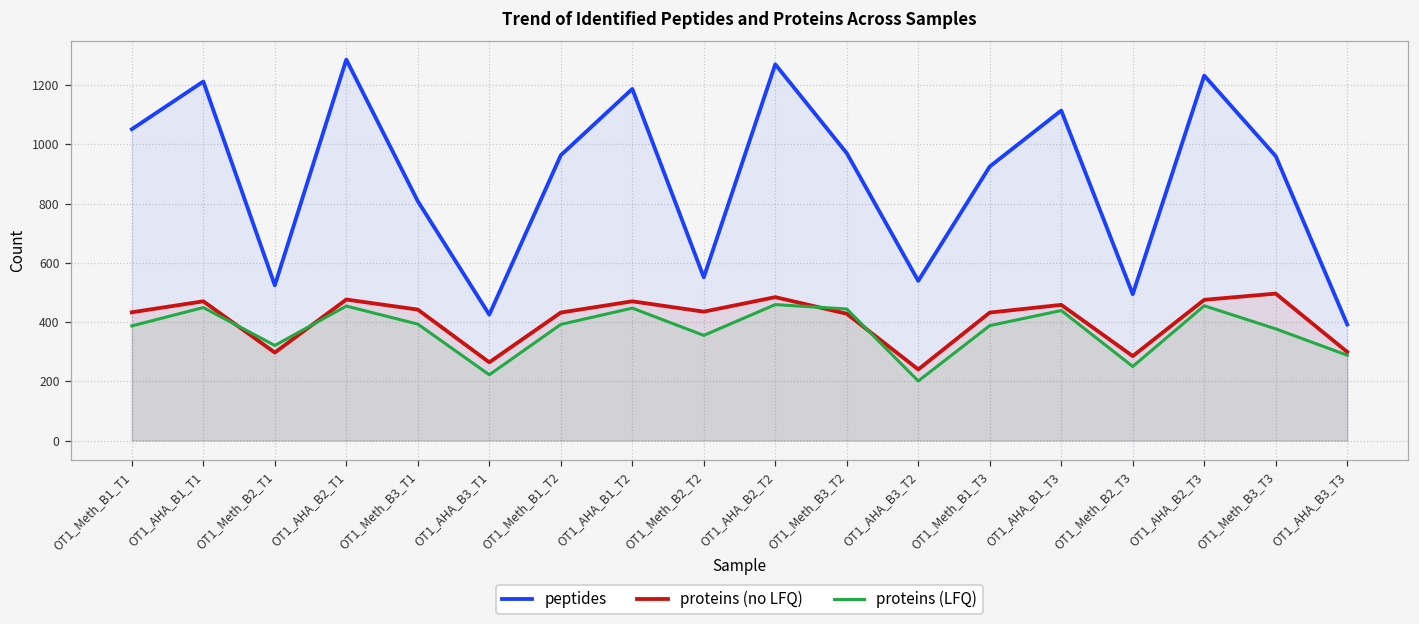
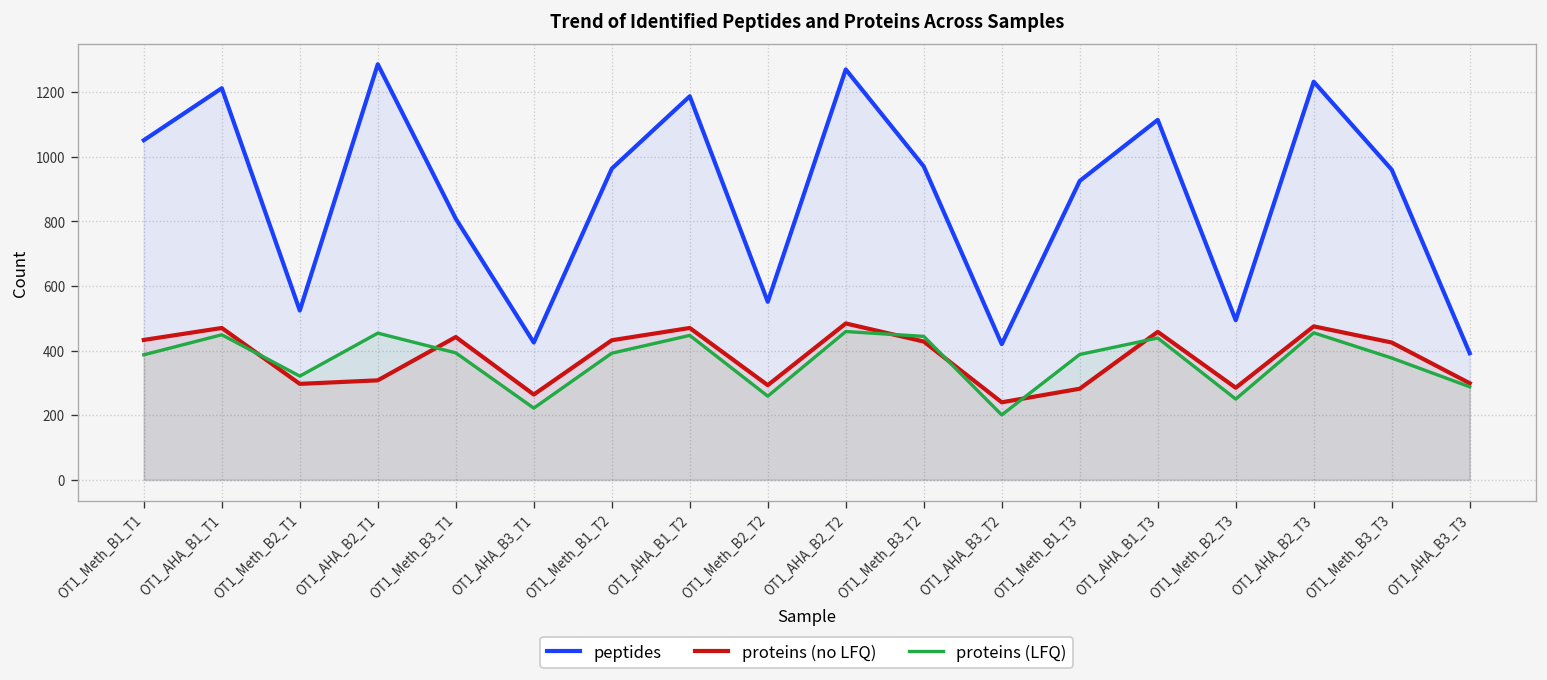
proteins (no LFQ), OT1_AHA_B2_T1: 480 -> 310
proteins (no LFQ), OT1_Meth_B2_T2: 440 -> 290
proteins (LFQ), OT1_Meth_B2_T2: 360 -> 260
peptides, OT1_AHA_B3_T2: 540 -> 420
proteins (no LFQ), OT1_Meth_B1_T3: 430 -> 280
proteins (no LFQ), OT1_Meth_B3_T3: 500 -> 430
